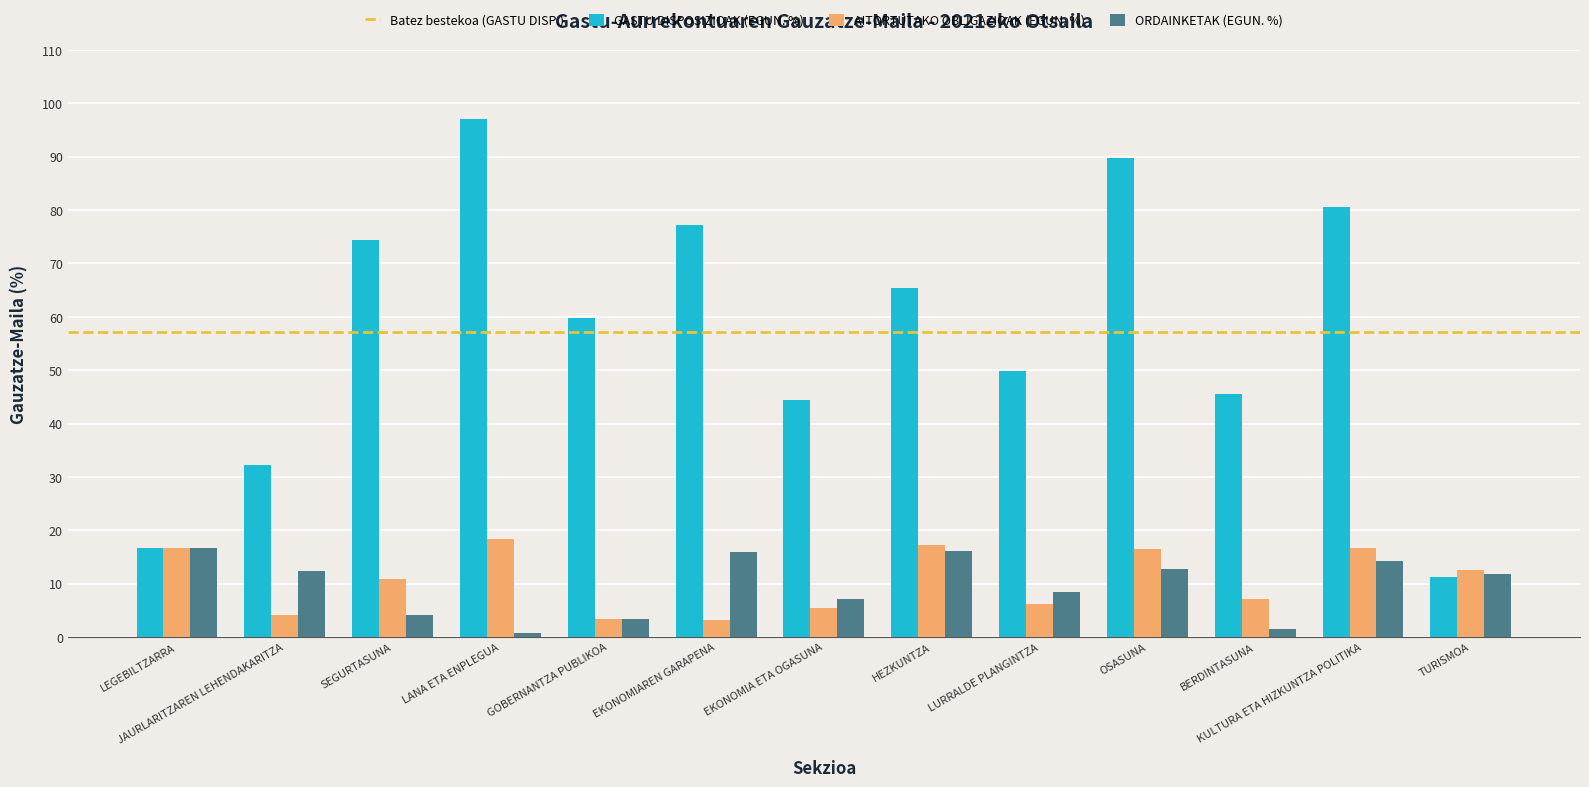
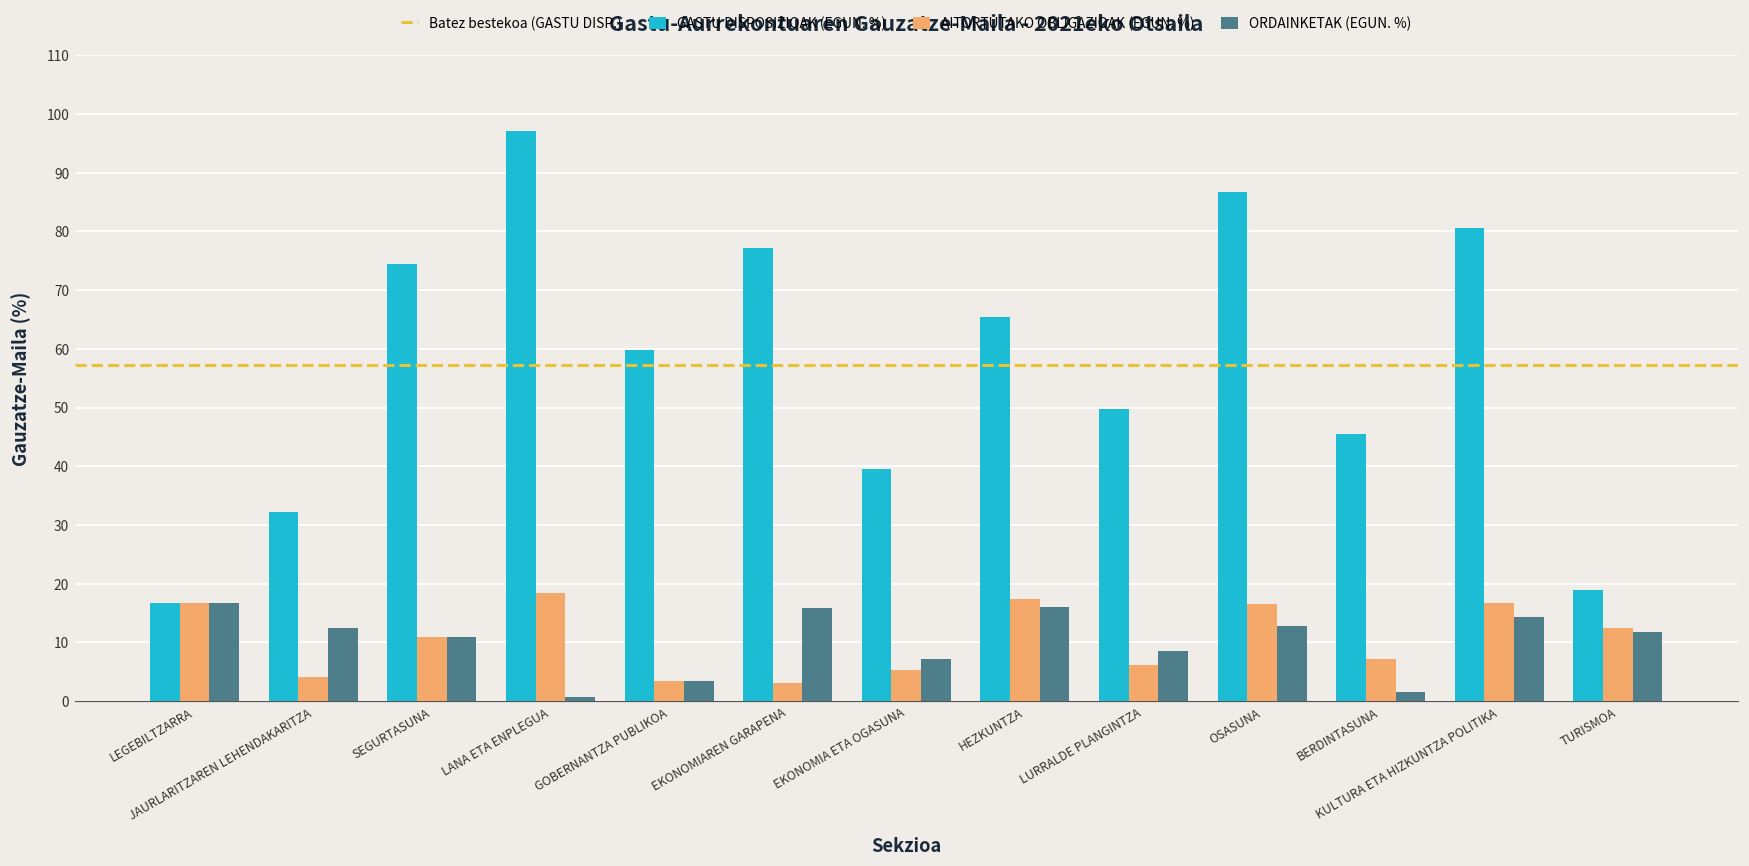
ORDAINKETAK (EGUN. %), SEGURTASUNA: 4 -> 11
GASTU DISPOSIZIOAK (EGUN. %), EKONOMIA ETA OGASUNA: 44 -> 40
GASTU DISPOSIZIOAK (EGUN. %), OSASUNA: 90 -> 87
GASTU DISPOSIZIOAK (EGUN. %), TURISMOA: 11 -> 19
